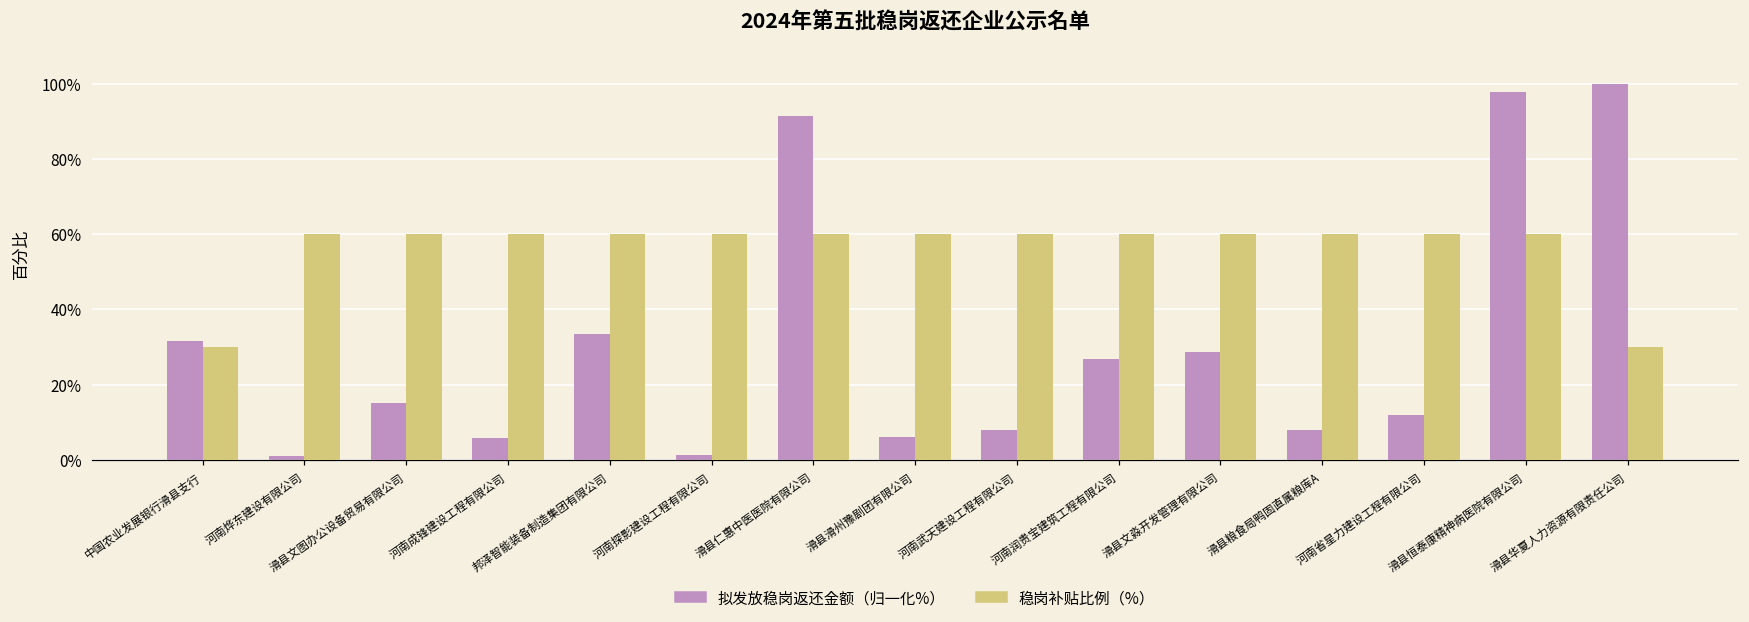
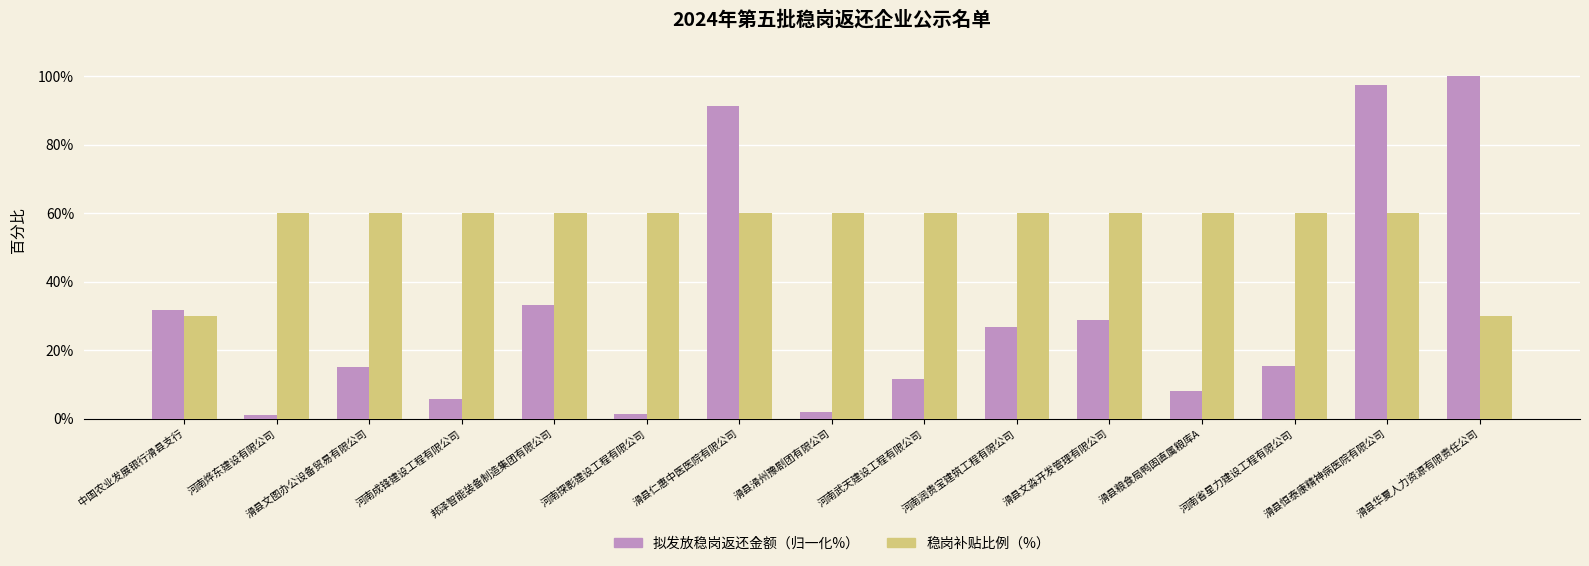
拟发放稳岗返还金额（归一化%）, 滑县滑州豫剧团有限公司: 6% -> 2%
拟发放稳岗返还金额（归一化%）, 河南武天建设工程有限公司: 8% -> 12%
拟发放稳岗返还金额（归一化%）, 河南省星力建设工程有限公司: 12% -> 15%
